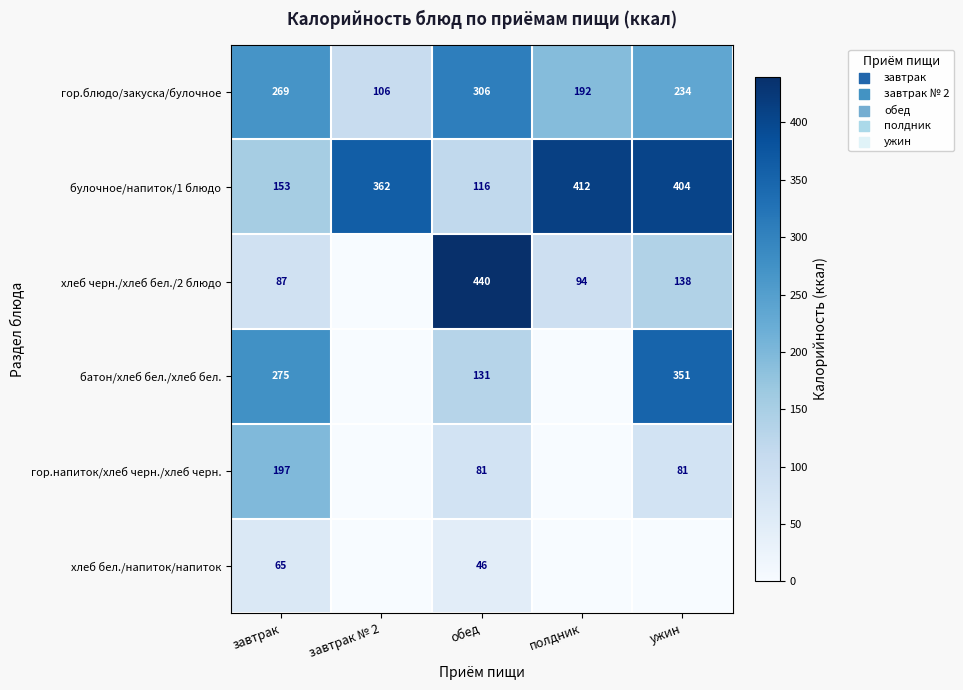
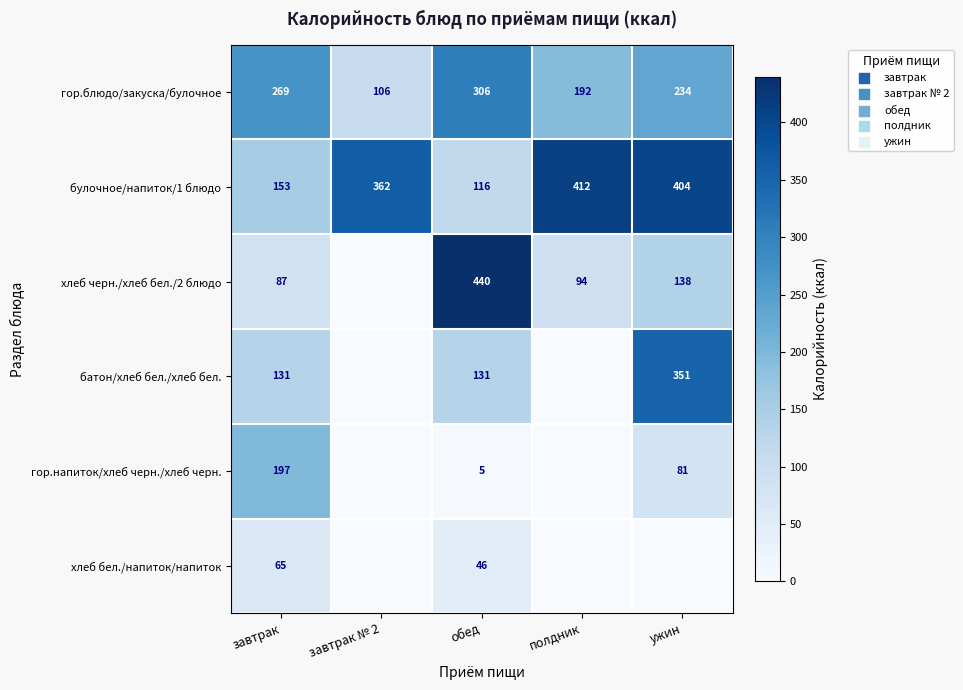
батон/хлеб бел./хлеб бел., завтрак: 275 -> 131
гор.напиток/хлеб черн./хлеб черн., обед: 81 -> 5
